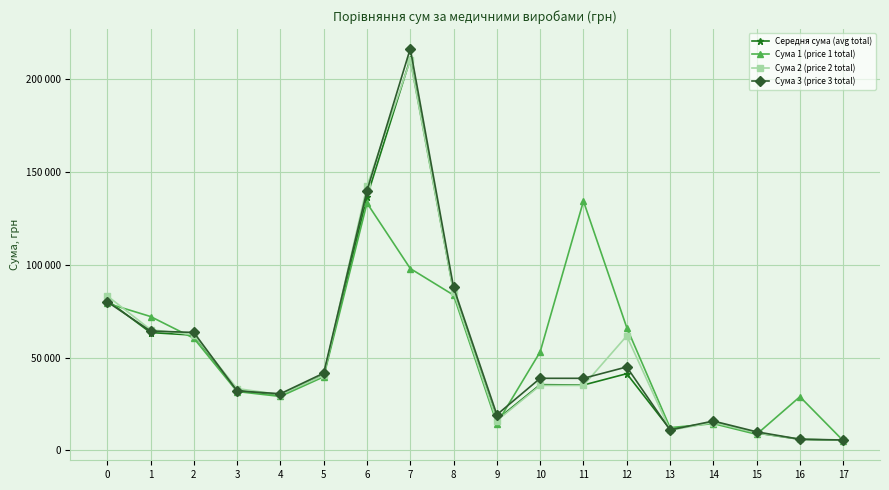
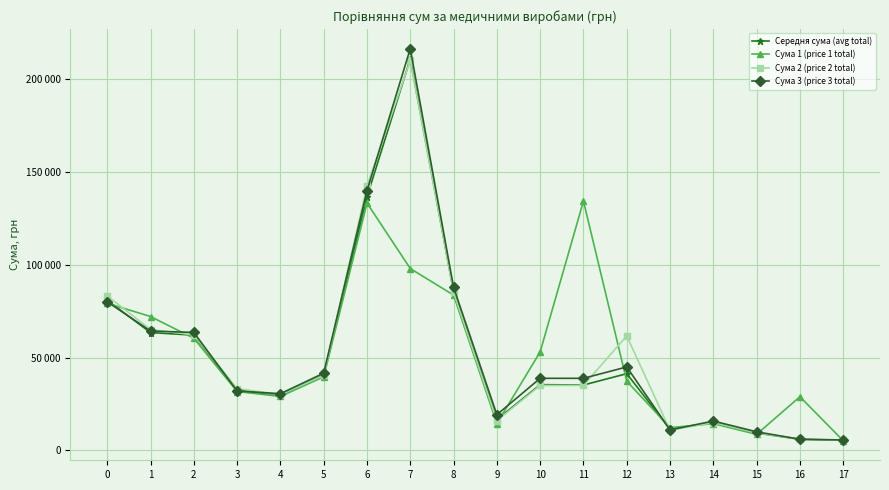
Сума 1 (price 1 total), 12: 66000 -> 37000
